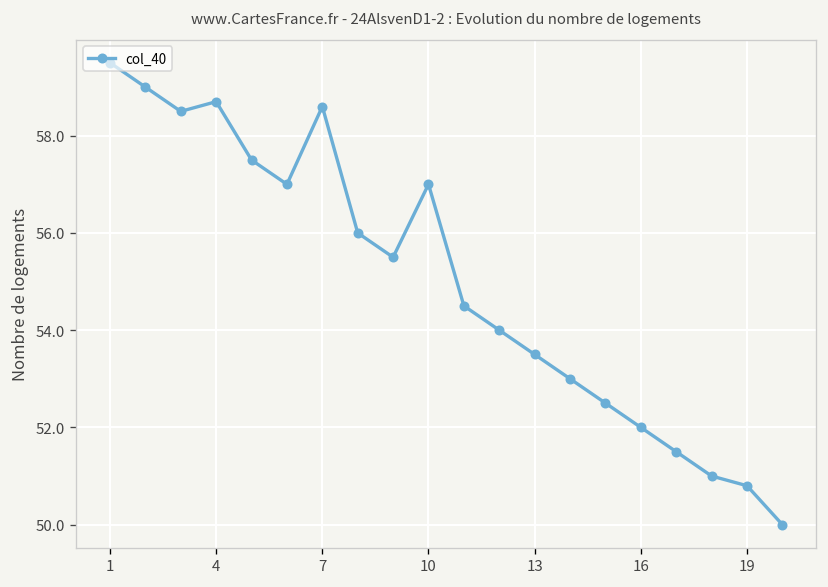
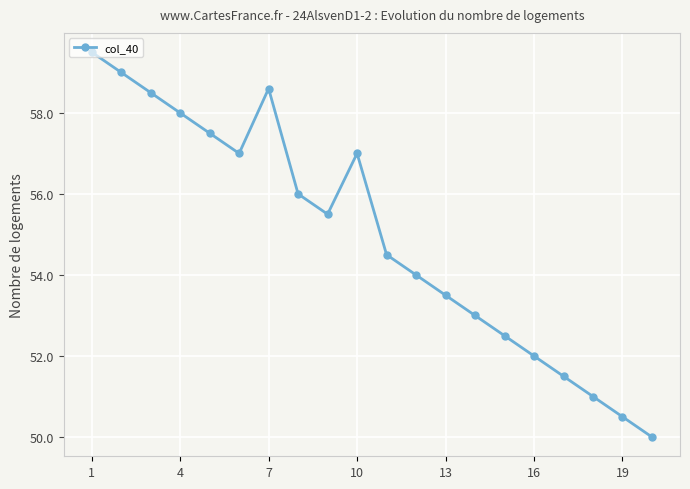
4: 58.7 -> 58.0
19: 50.8 -> 50.5
